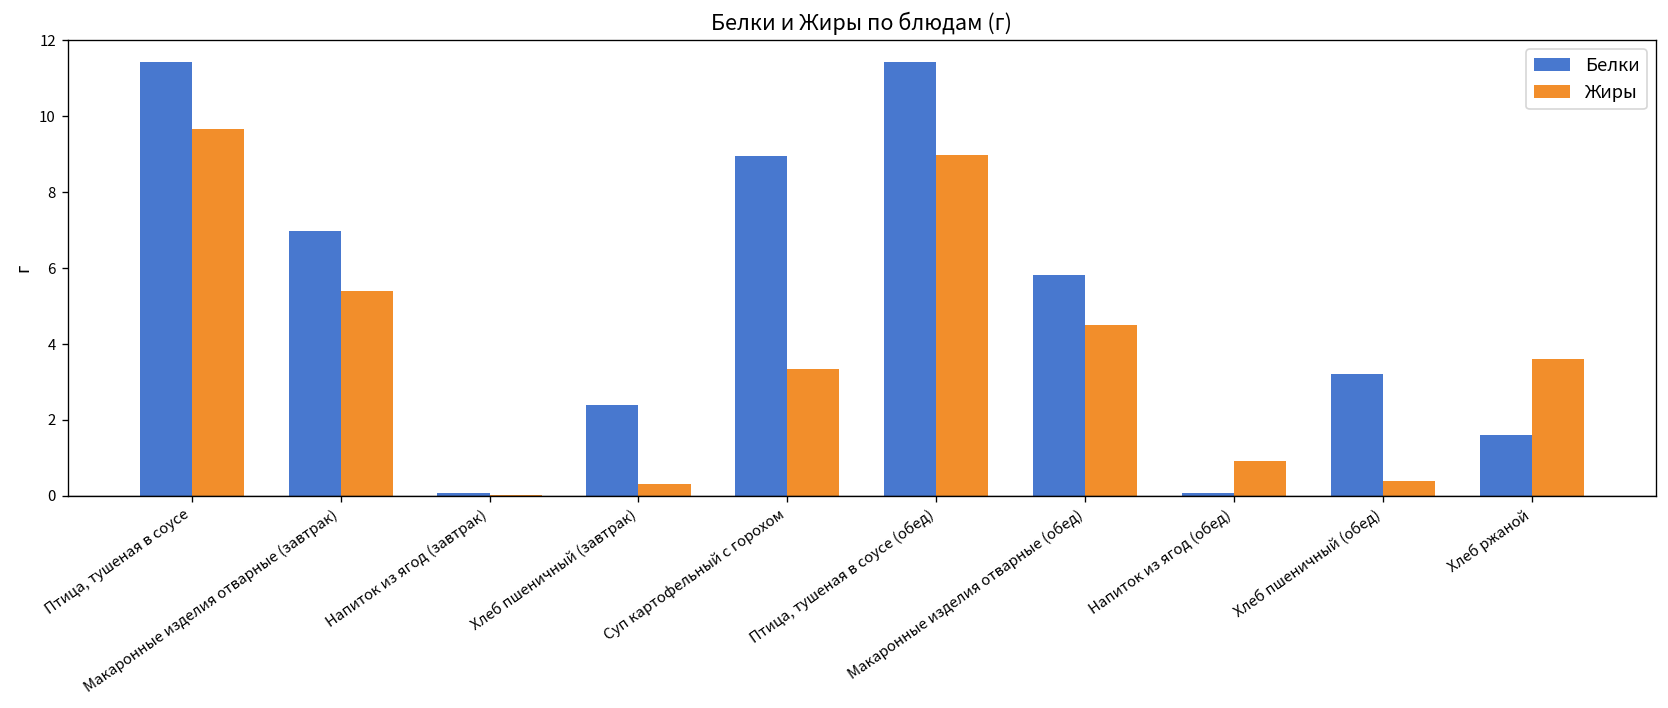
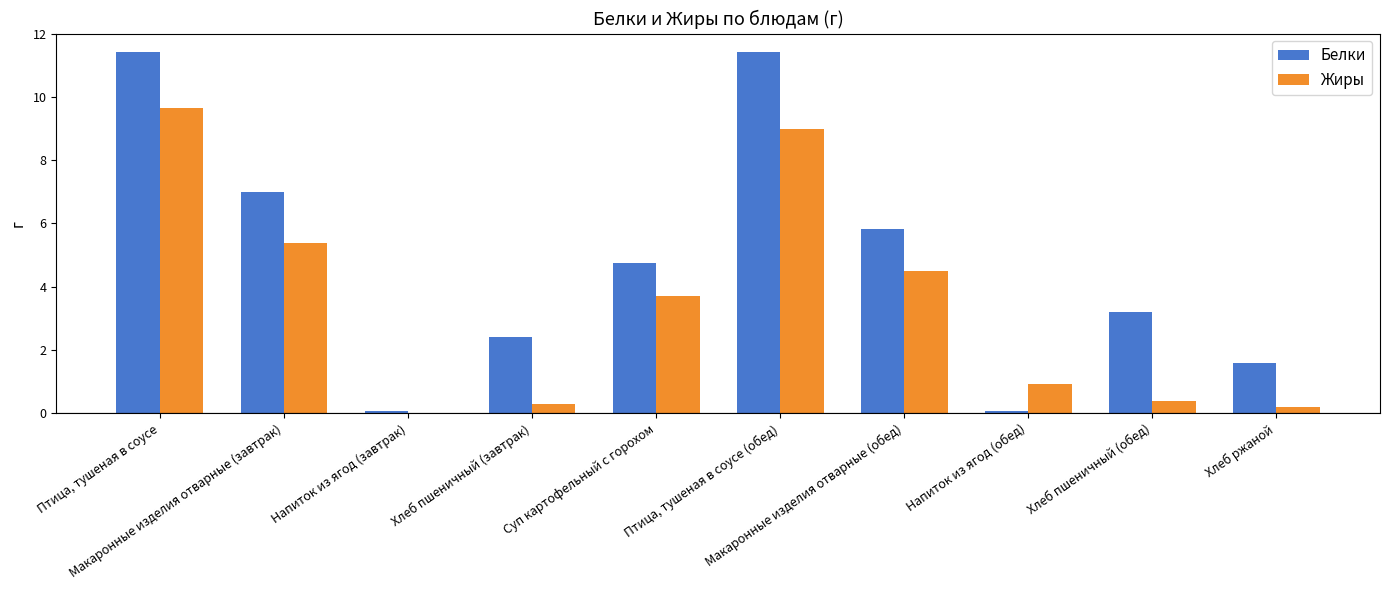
Белки, Суп картофельный с горохом: 9.0 -> 4.8
Жиры, Суп картофельный с горохом: 3.4 -> 3.7
Жиры, Хлеб ржаной: 3.6 -> 0.2
